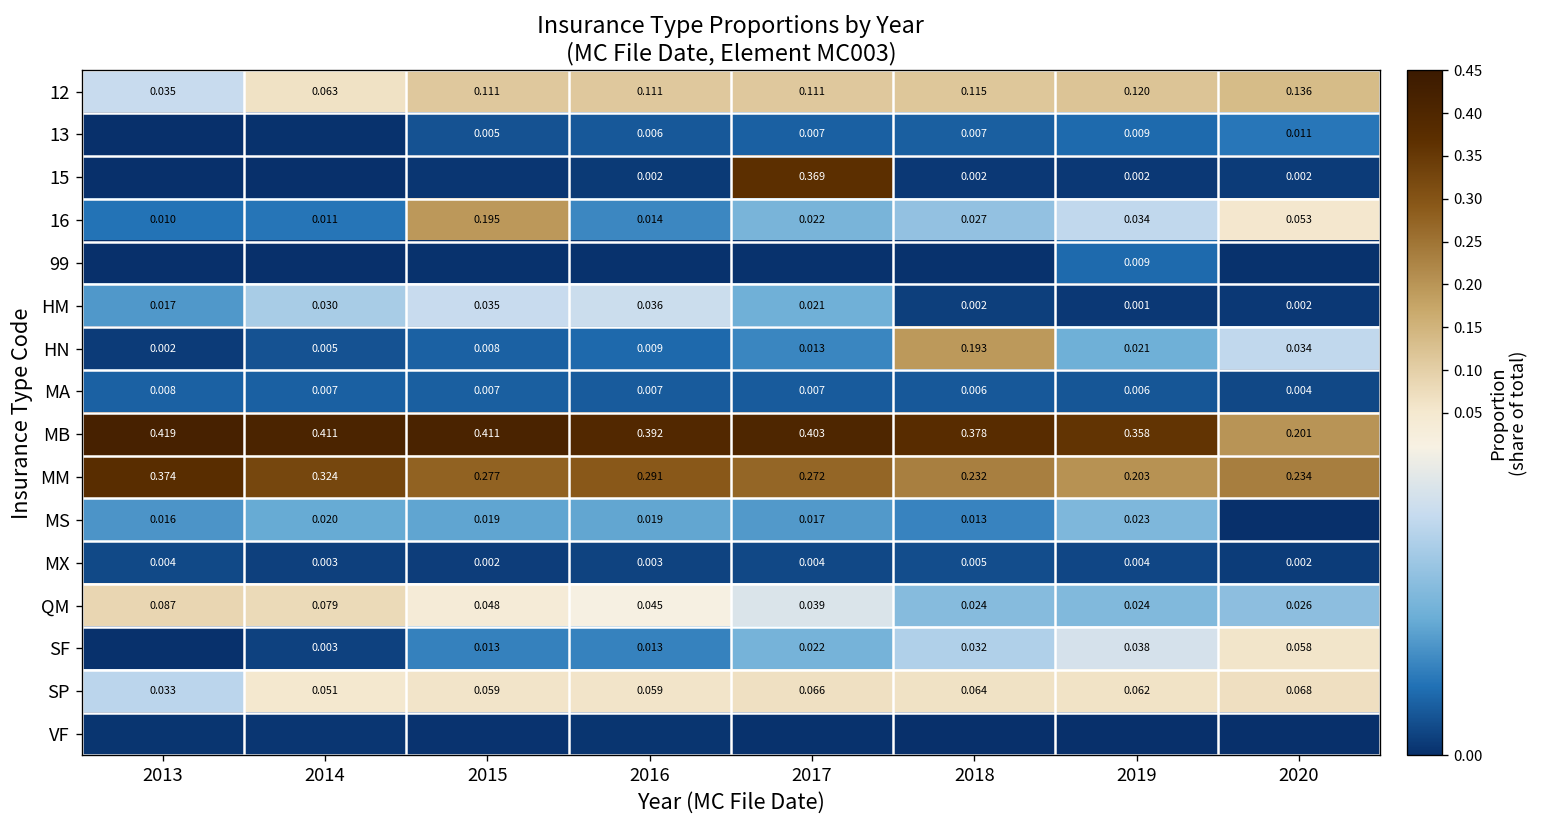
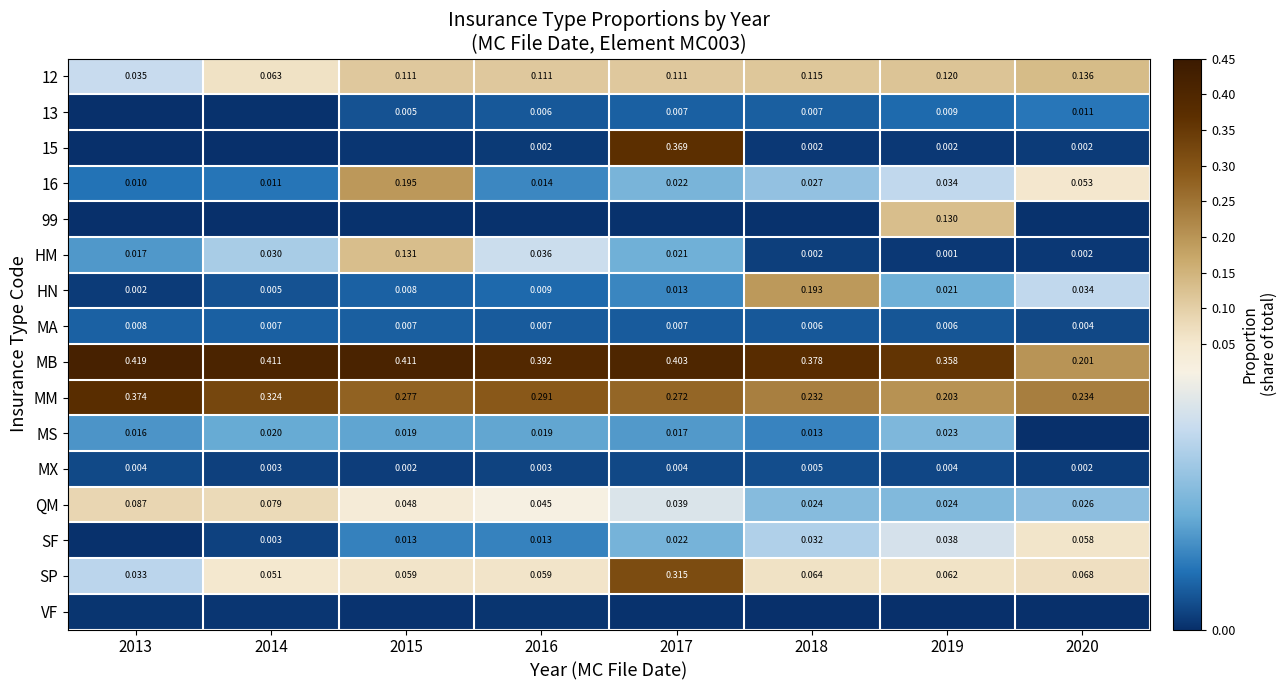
99, 2019: 0.009 -> 0.130
HM, 2015: 0.035 -> 0.131
SP, 2017: 0.066 -> 0.315
